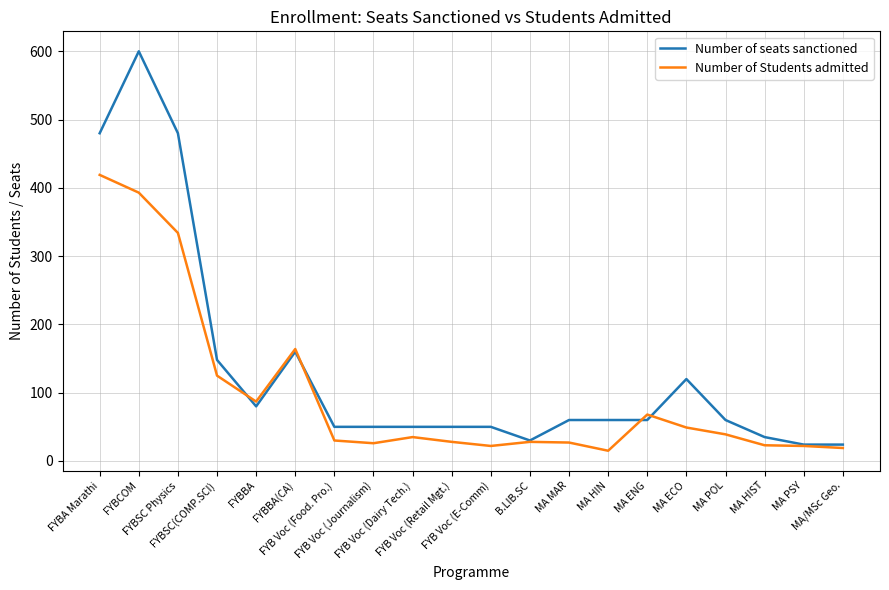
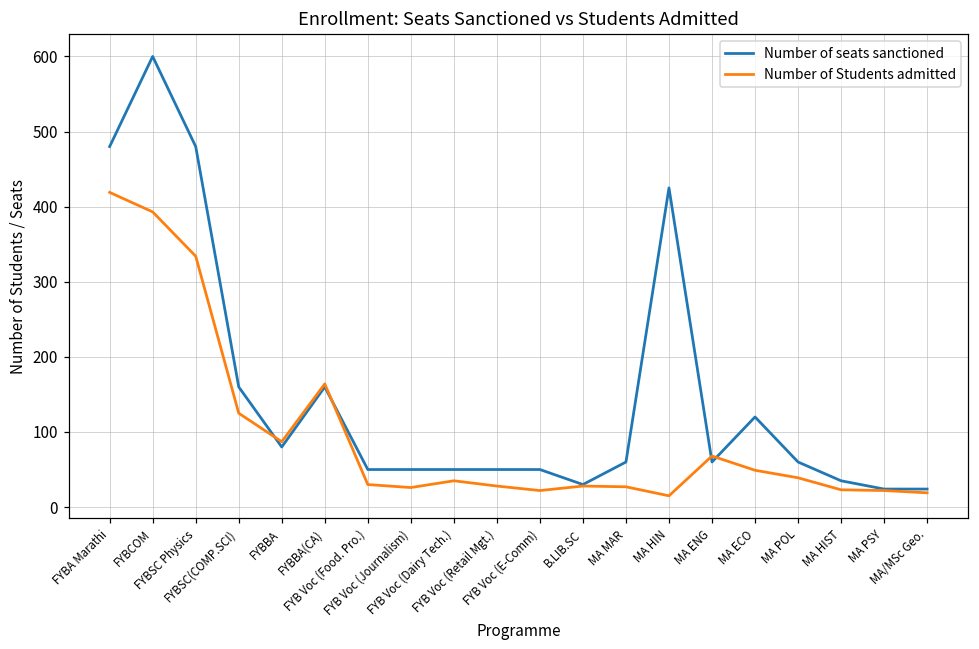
Number of seats sanctioned, FYBSC(COMP.SCI): 150 -> 160
Number of seats sanctioned, MA HIN: 60 -> 430
